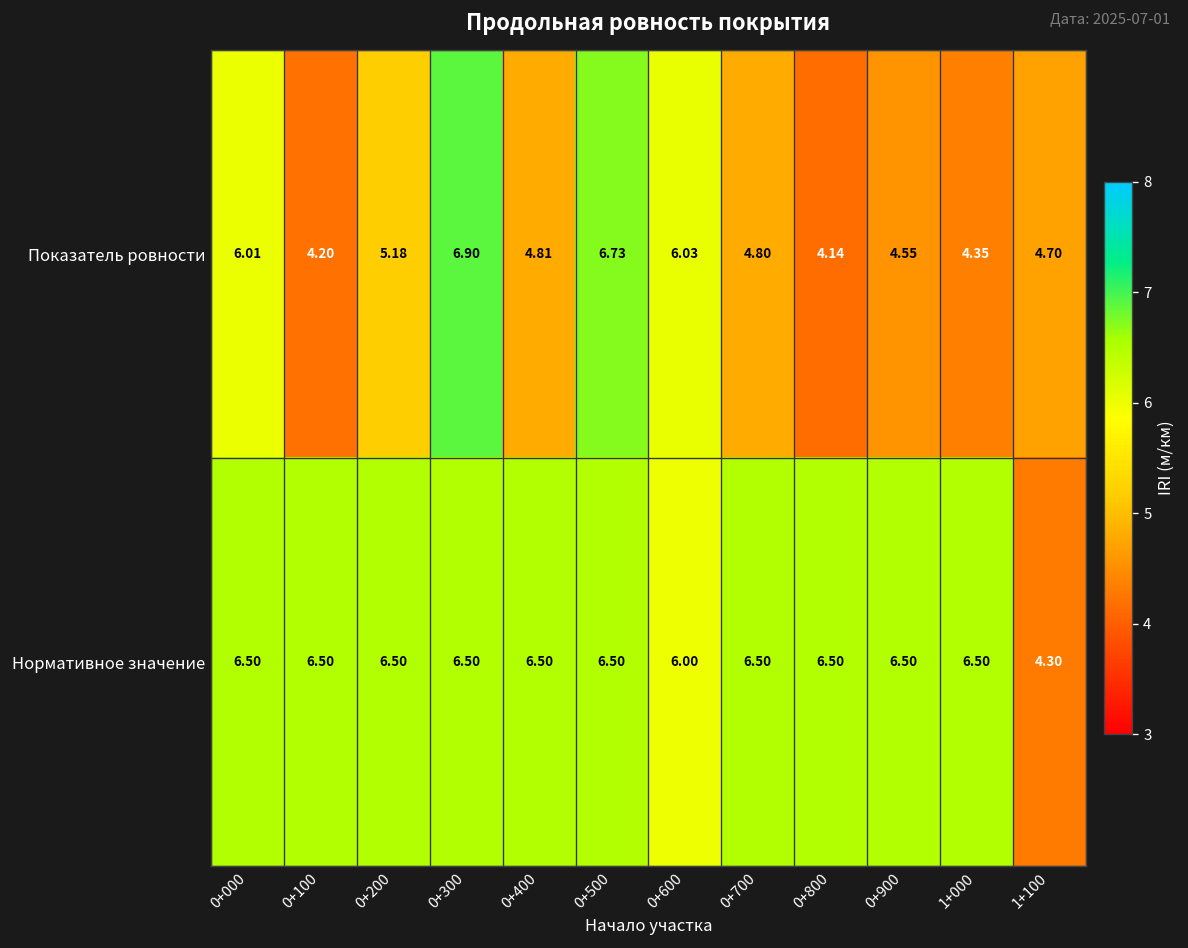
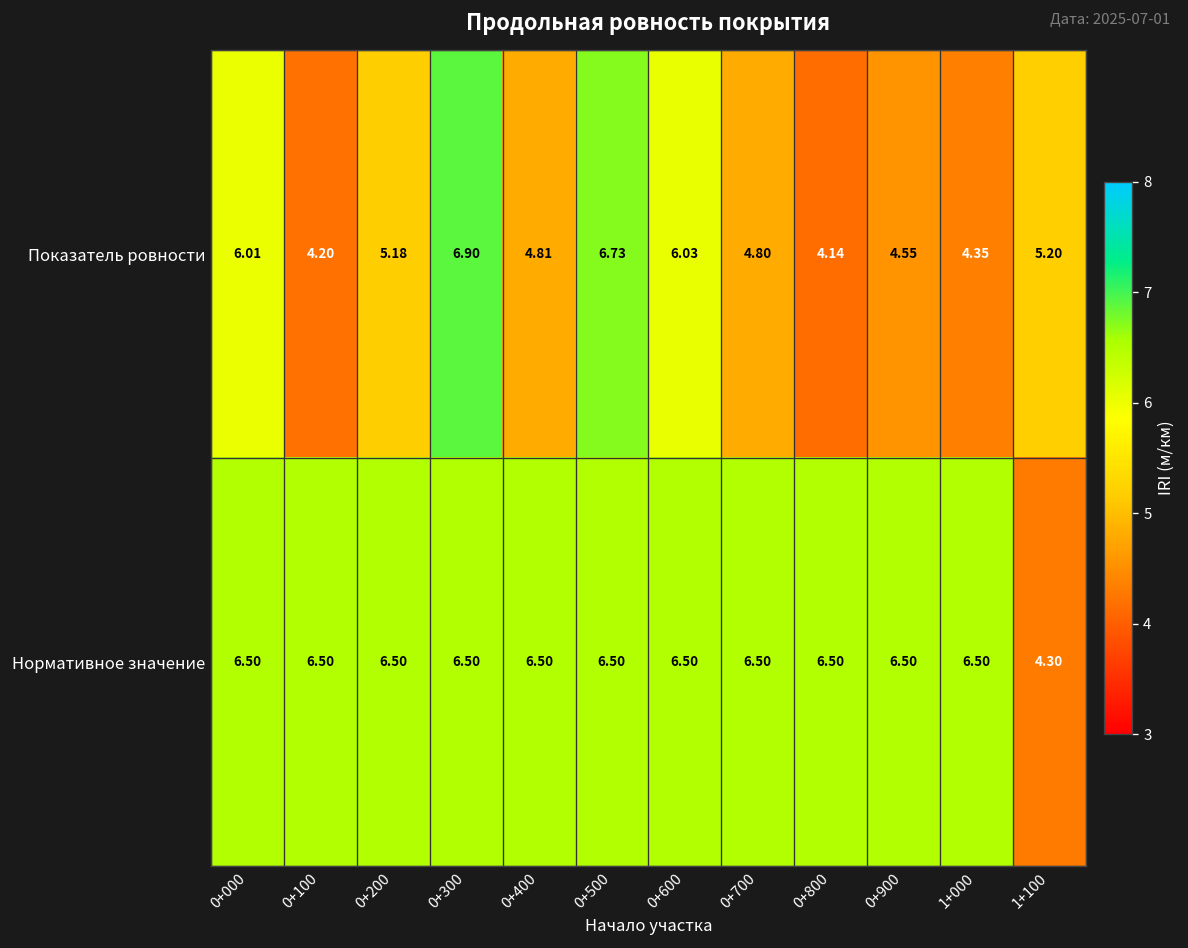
Показатель ровности, 1+100: 4.70 -> 5.20
Нормативное значение, 0+600: 6.00 -> 6.50
